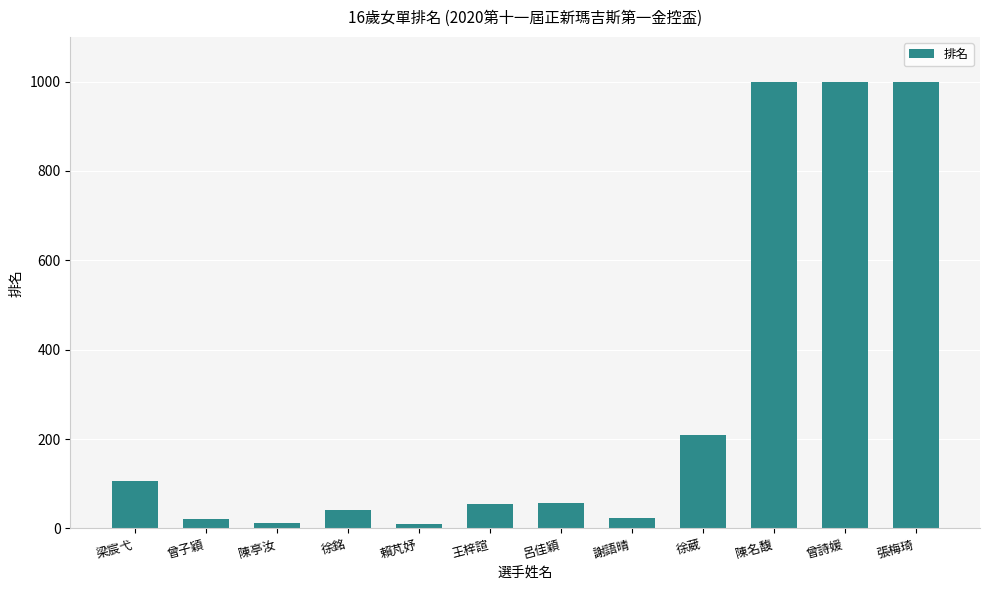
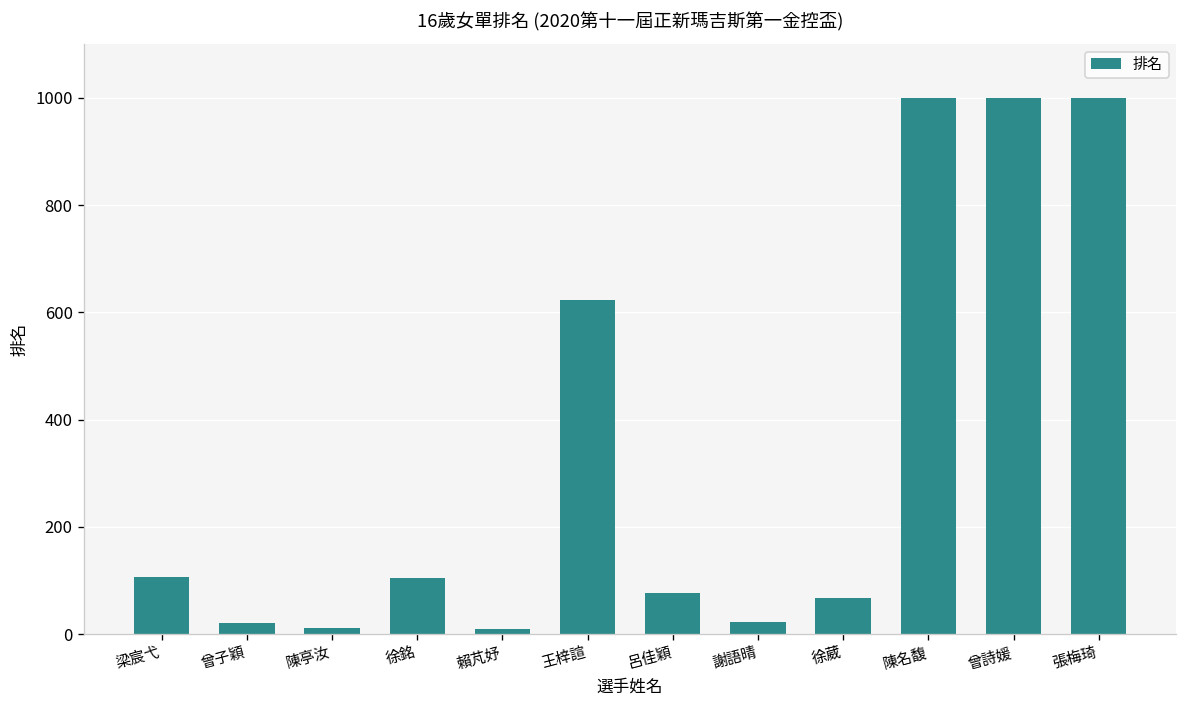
徐銘: 40 -> 110
王梓諠: 60 -> 620
呂佳穎: 60 -> 80
徐葳: 210 -> 70
